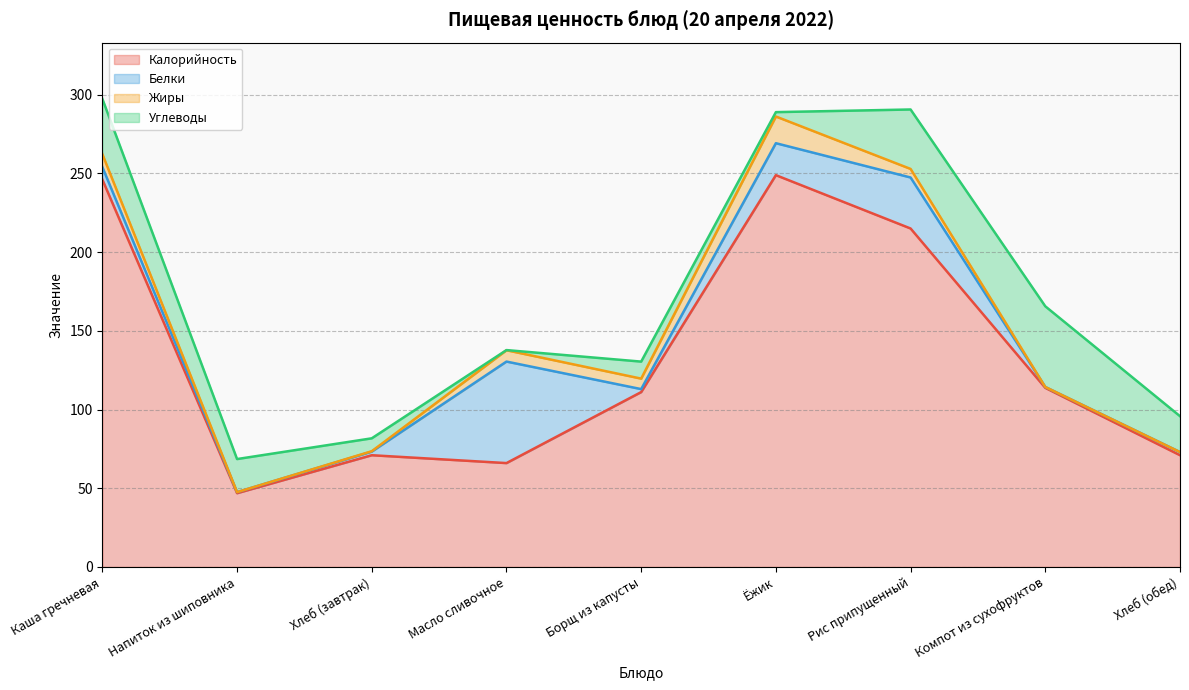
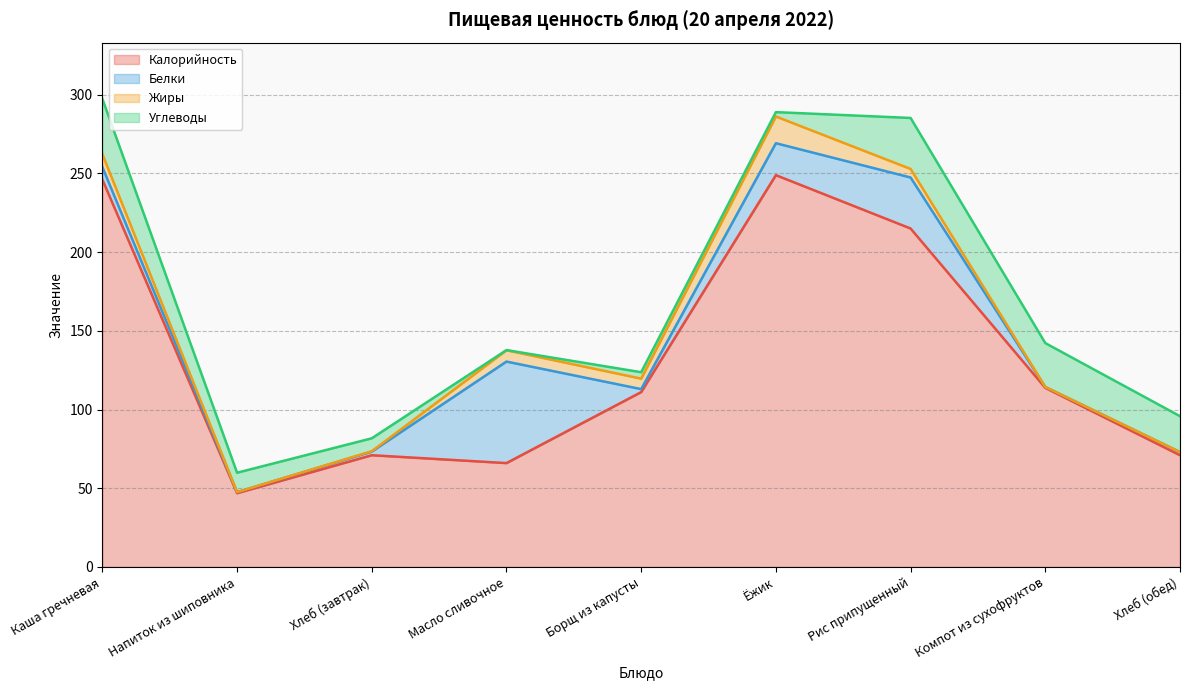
Углеводы, Напиток из шиповника: 21 -> 12
Углеводы, Борщ из капусты: 11 -> 4
Углеводы, Рис припущенный: 38 -> 32
Углеводы, Компот из сухофруктов: 51 -> 28
